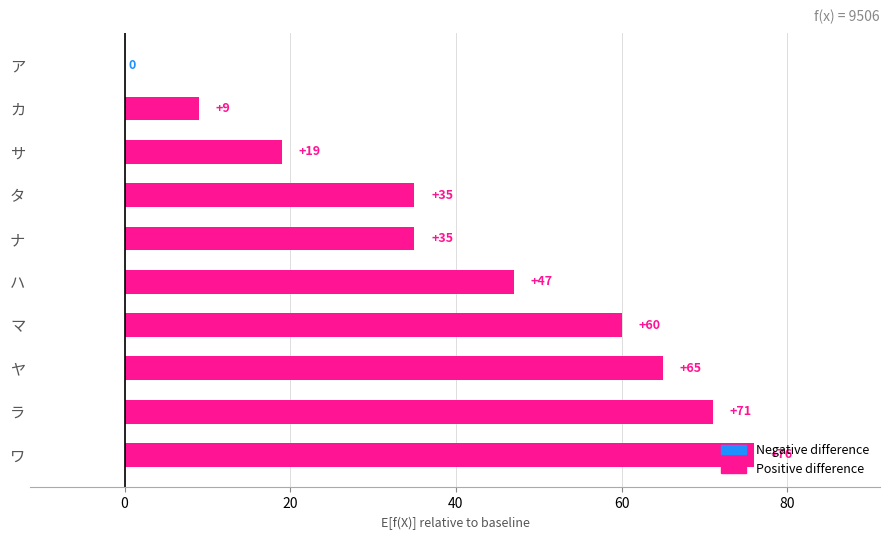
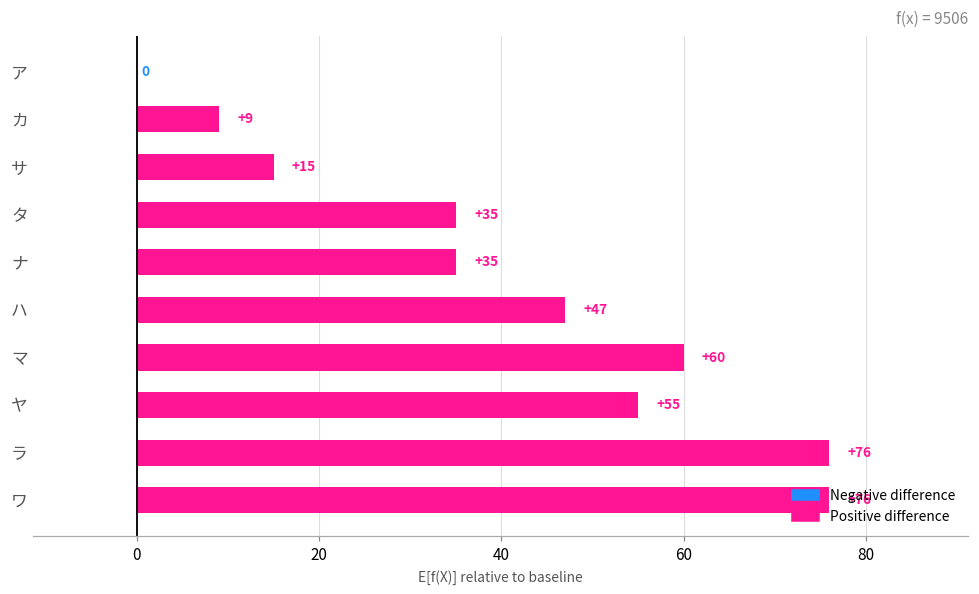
サ: +19 -> +15
ヤ: +65 -> +55
ラ: +71 -> +76
